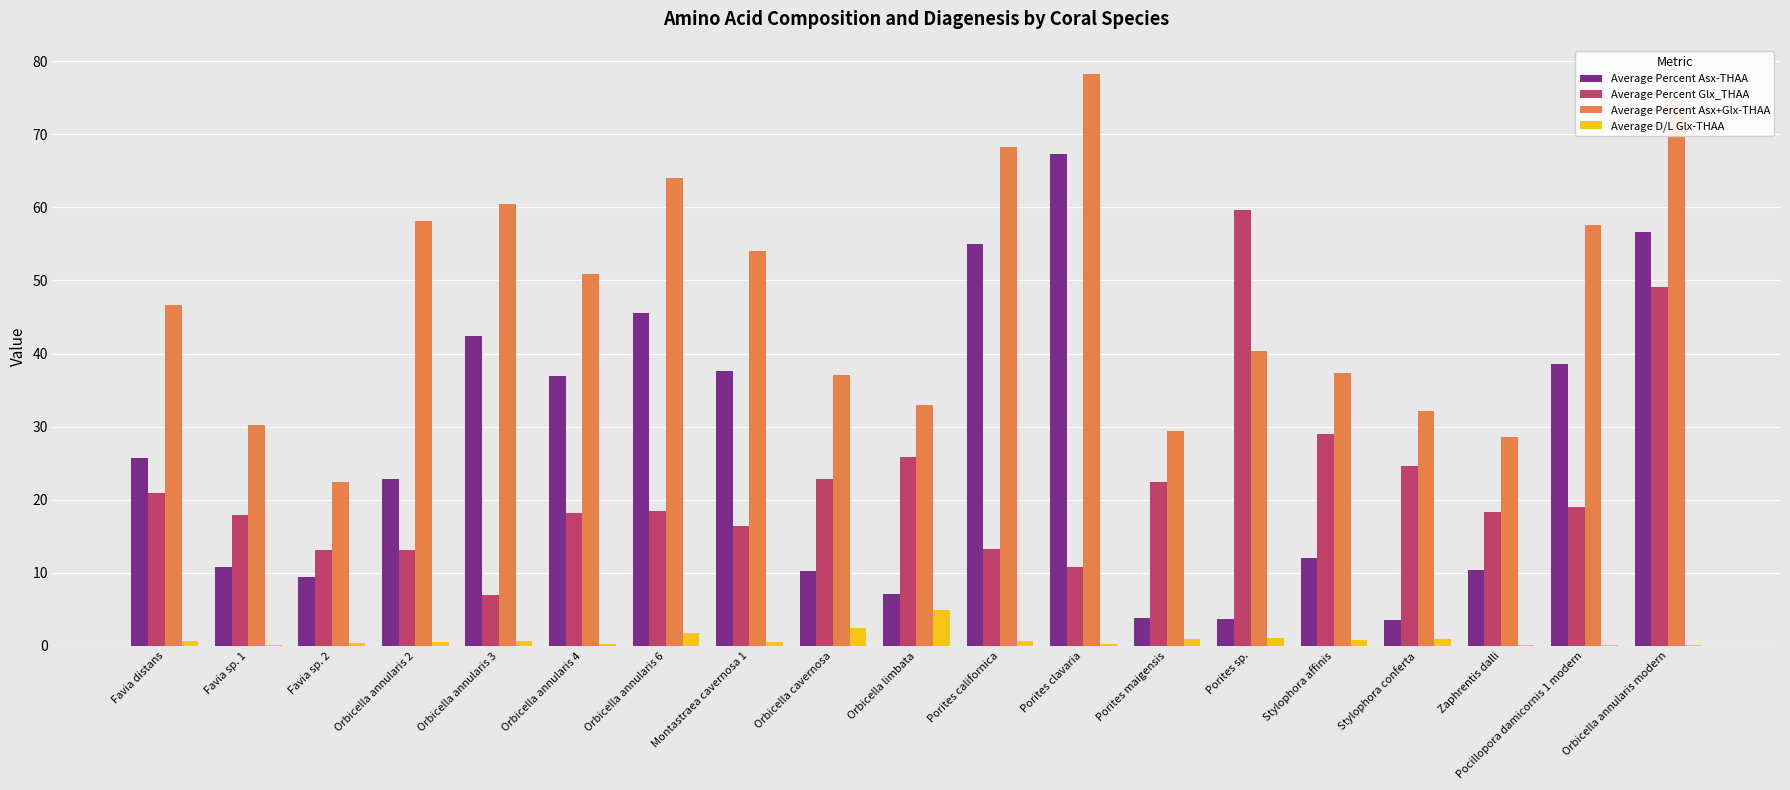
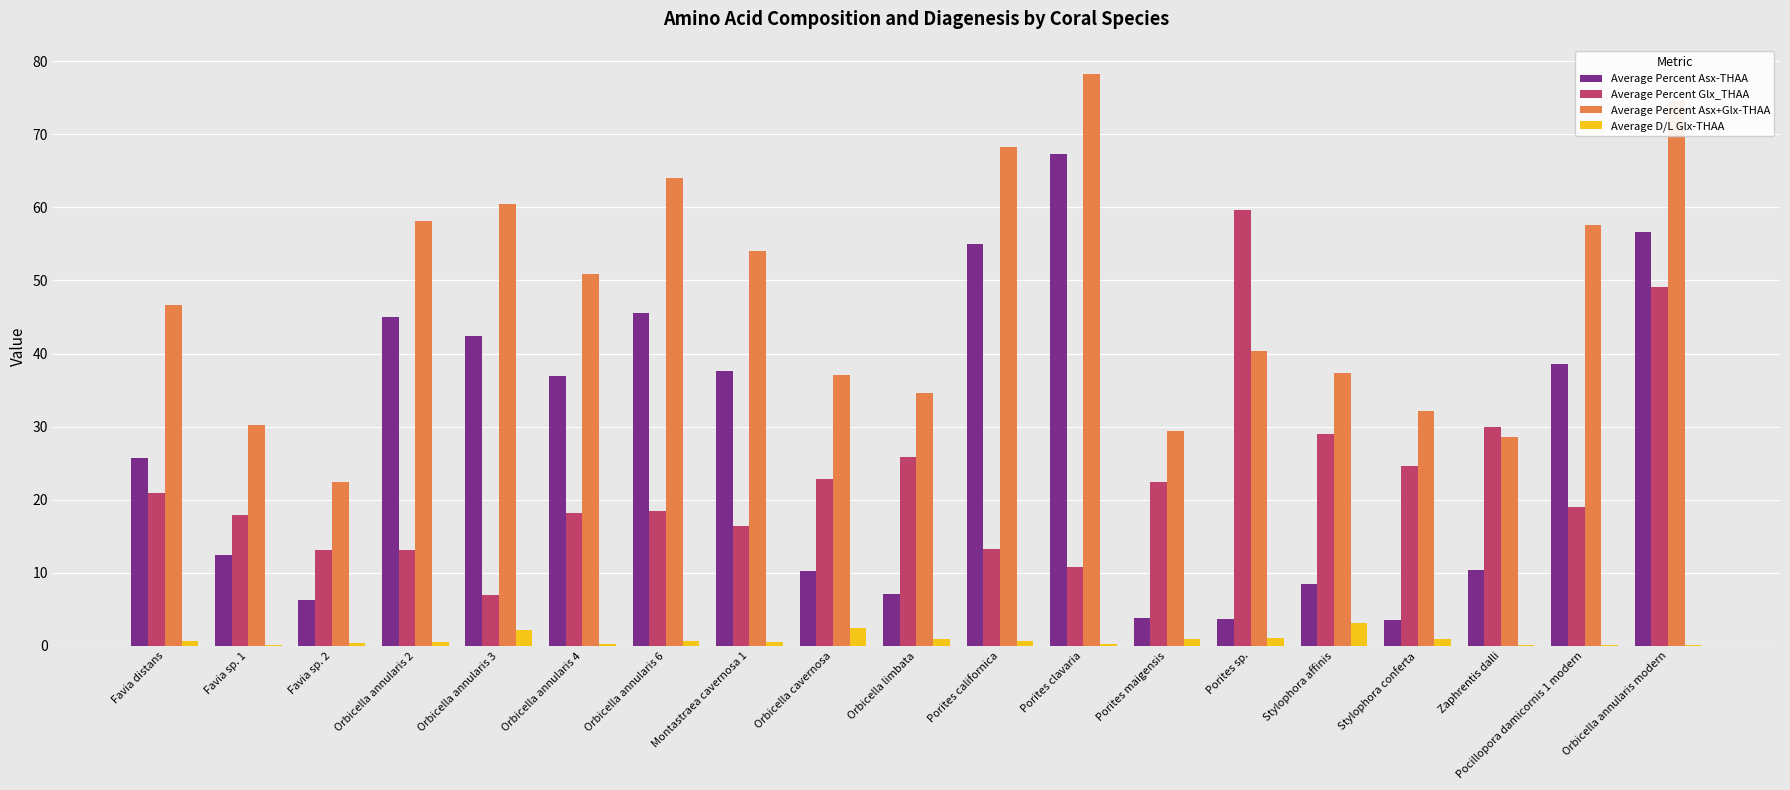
Average Percent Asx-THAA, Favia sp. 1: 11 -> 12
Average Percent Asx-THAA, Favia sp. 2: 9 -> 6
Average Percent Asx-THAA, Orbicella annularis 2: 23 -> 45
Average D/L Glx-THAA, Orbicella annularis 3: 1 -> 2
Average D/L Glx-THAA, Orbicella annularis 6: 2 -> 1
Average Percent Asx+Glx-THAA, Orbicella limbata: 33 -> 35
Average D/L Glx-THAA, Orbicella limbata: 5 -> 1
Average Percent Asx-THAA, Stylophora affinis: 12 -> 8
Average D/L Glx-THAA, Stylophora affinis: 1 -> 3
Average Percent Glx_THAA, Zaphrentis dalli: 18 -> 30
